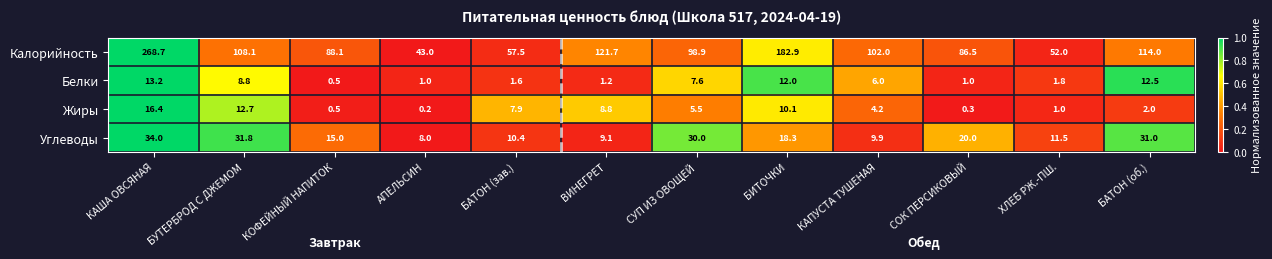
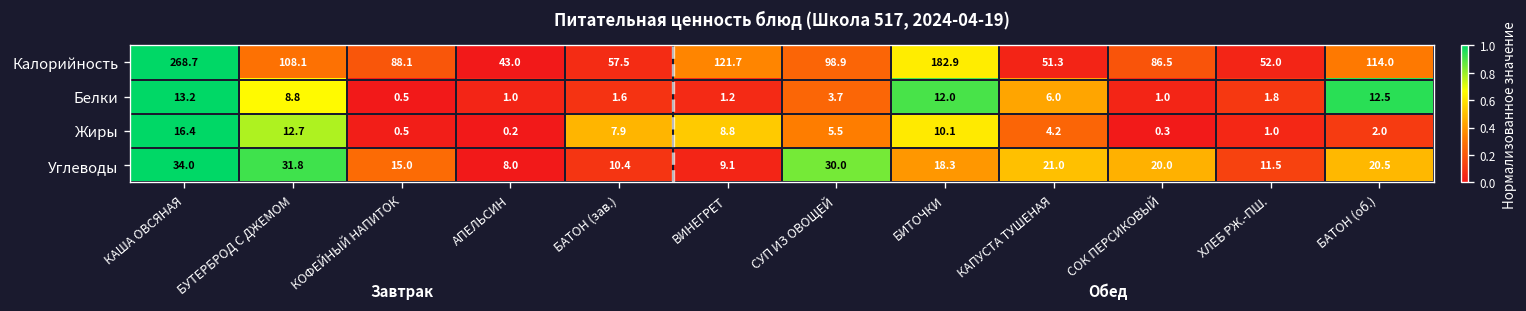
Калорийность, КАПУСТА ТУШЕНАЯ: 102.0 -> 51.3
Белки, СУП ИЗ ОВОЩЕЙ: 7.6 -> 3.7
Углеводы, КАПУСТА ТУШЕНАЯ: 9.9 -> 21.0
Углеводы, БАТОН (об.): 31.0 -> 20.5
